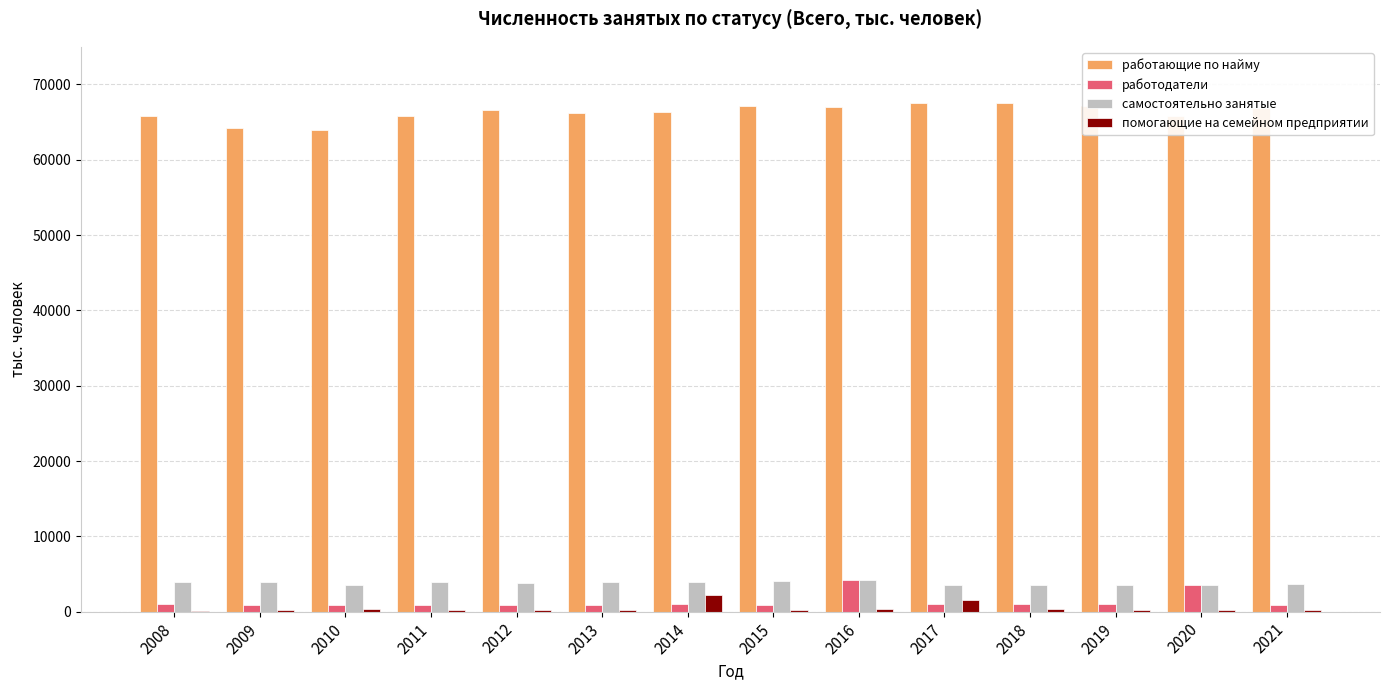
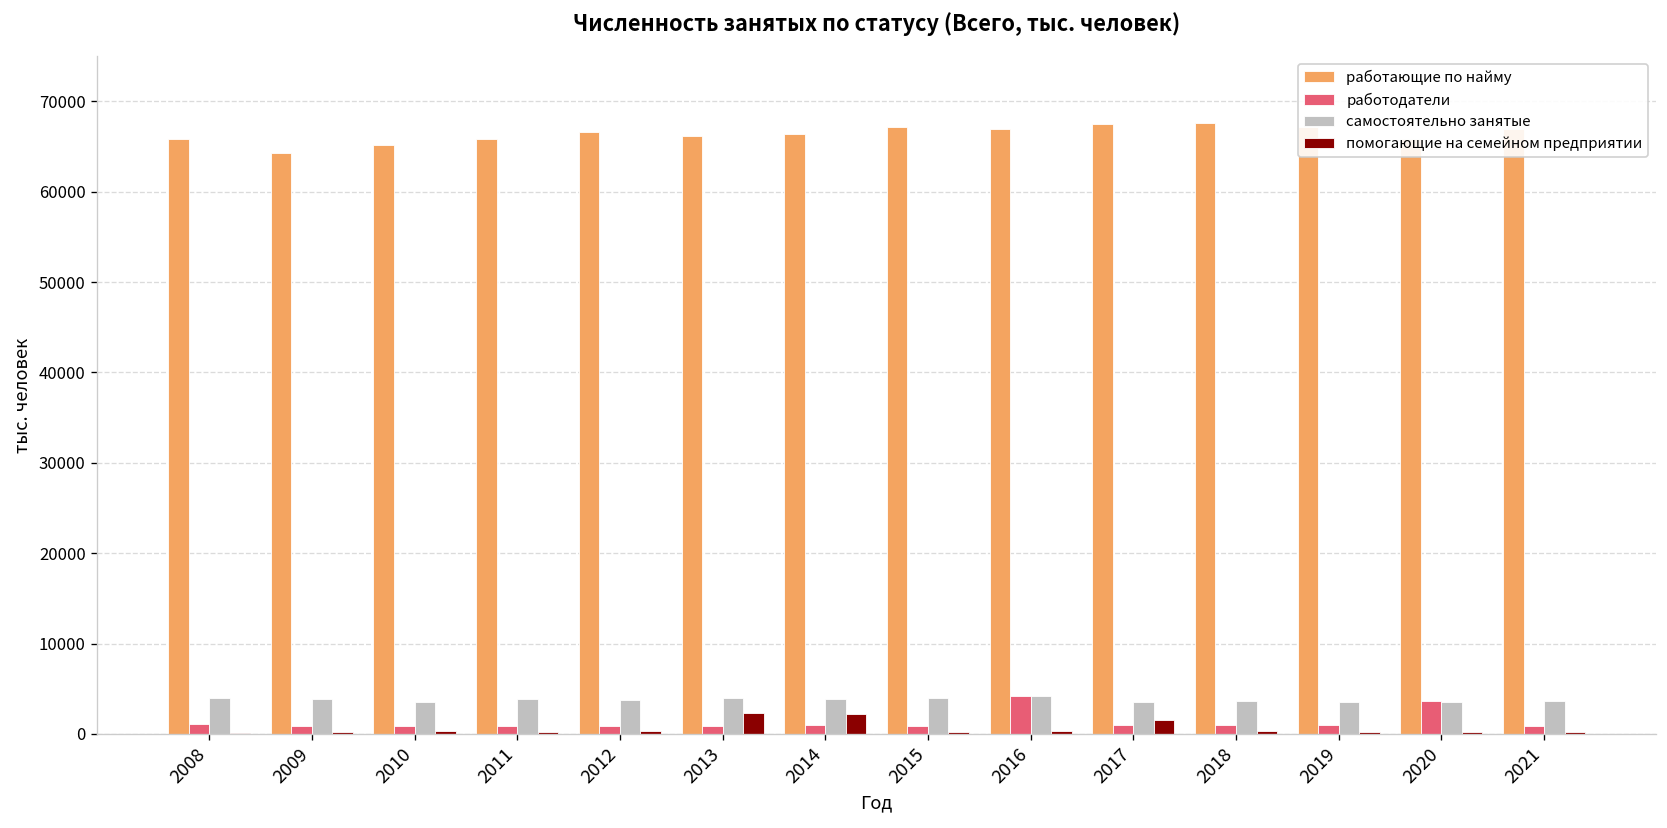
работающие по найму, 2010: 64000 -> 65000
помогающие на семейном предприятии, 2013: 0 -> 2000
